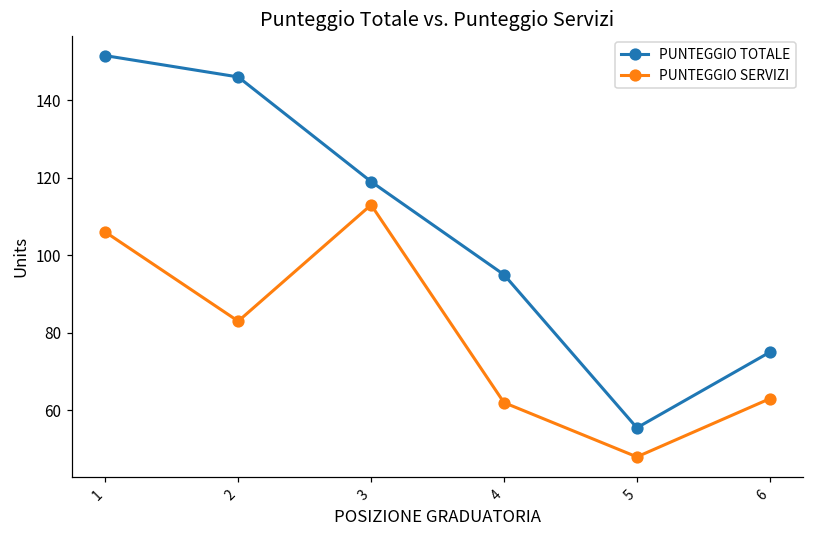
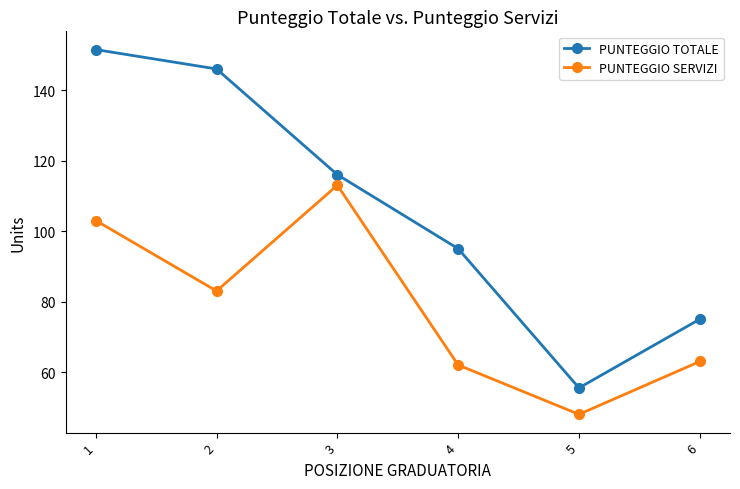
PUNTEGGIO SERVIZI, 1: 106 -> 103
PUNTEGGIO TOTALE, 3: 119 -> 116
